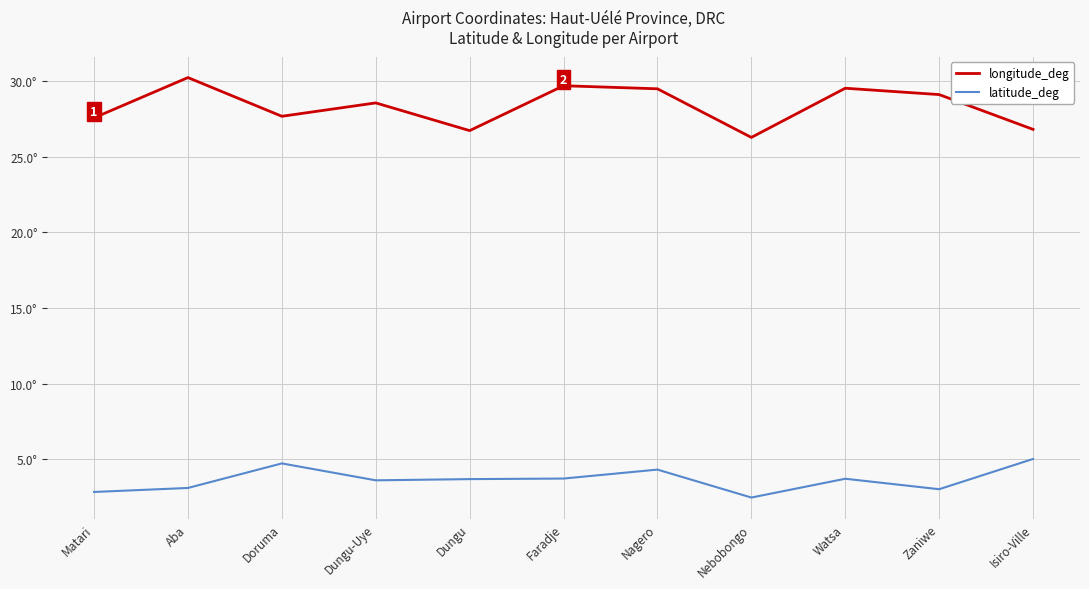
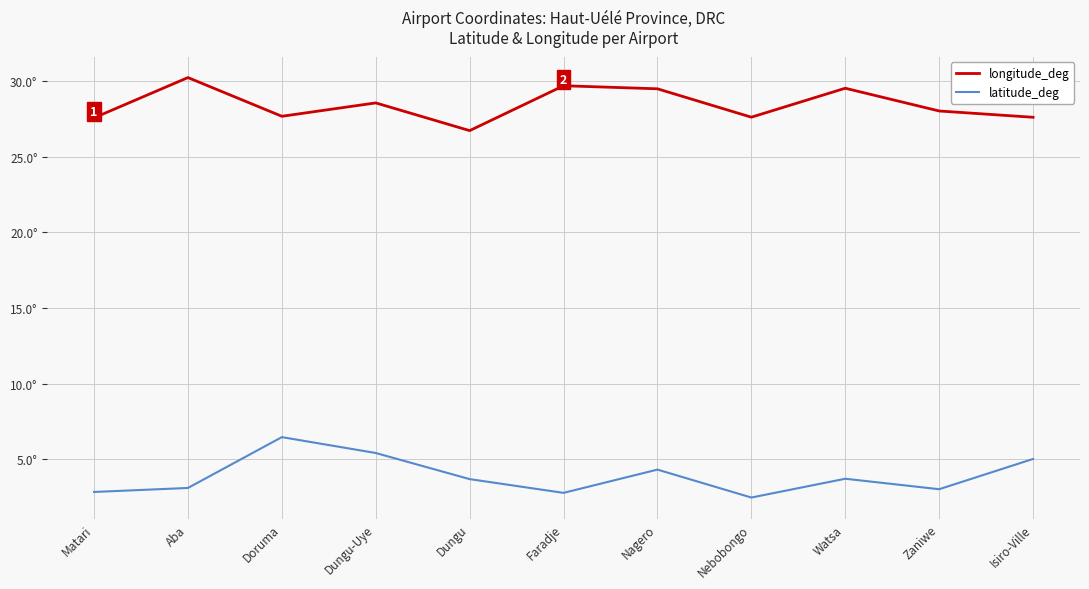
latitude_deg, Doruma: 4.7° -> 6.5°
latitude_deg, Dungu-Uye: 3.6° -> 5.4°
latitude_deg, Faradje: 3.7° -> 2.8°
longitude_deg, Nebobongo: 26.3° -> 27.6°
longitude_deg, Zaniwe: 29.1° -> 28.0°
longitude_deg, Isiro-Ville: 26.8° -> 27.6°
